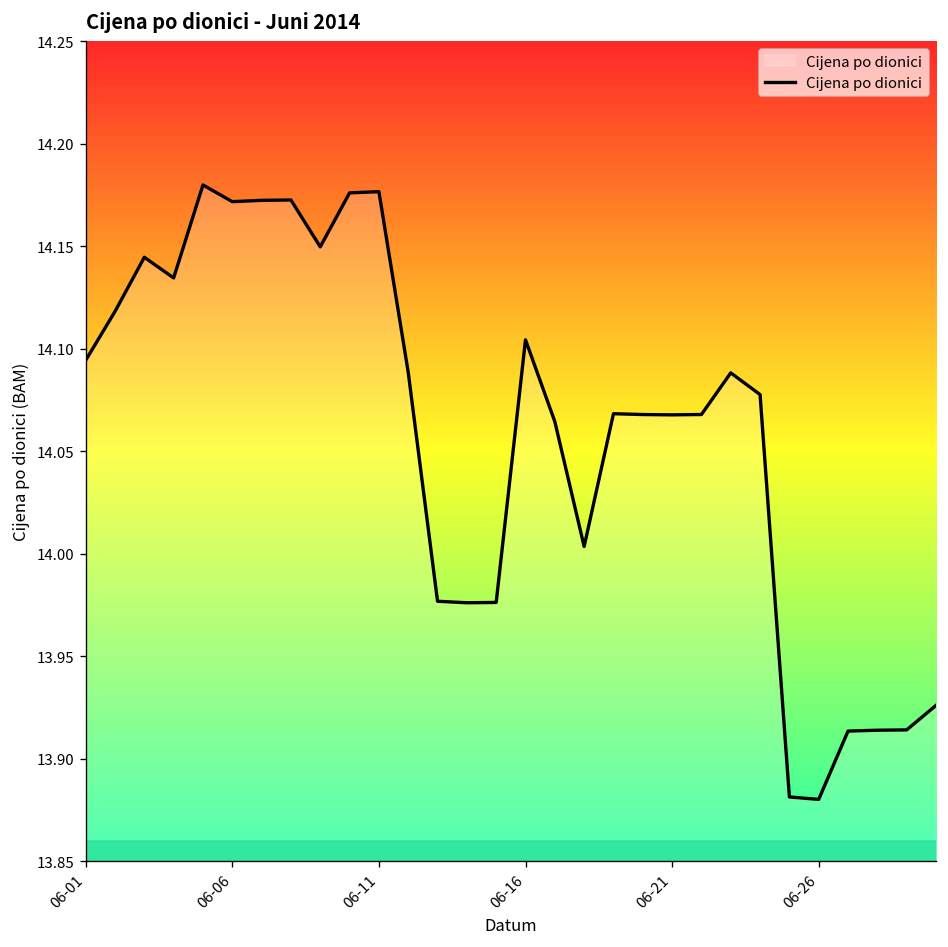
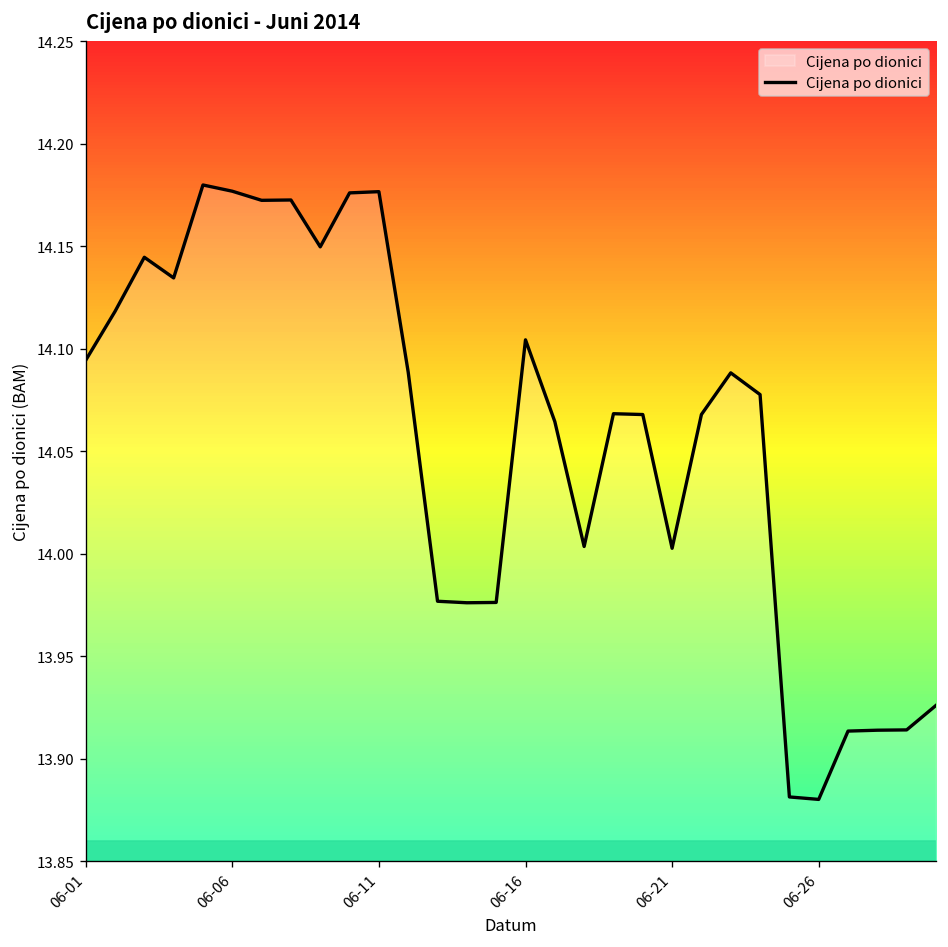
06-06: 14.172 -> 14.177
06-21: 14.068 -> 14.003
